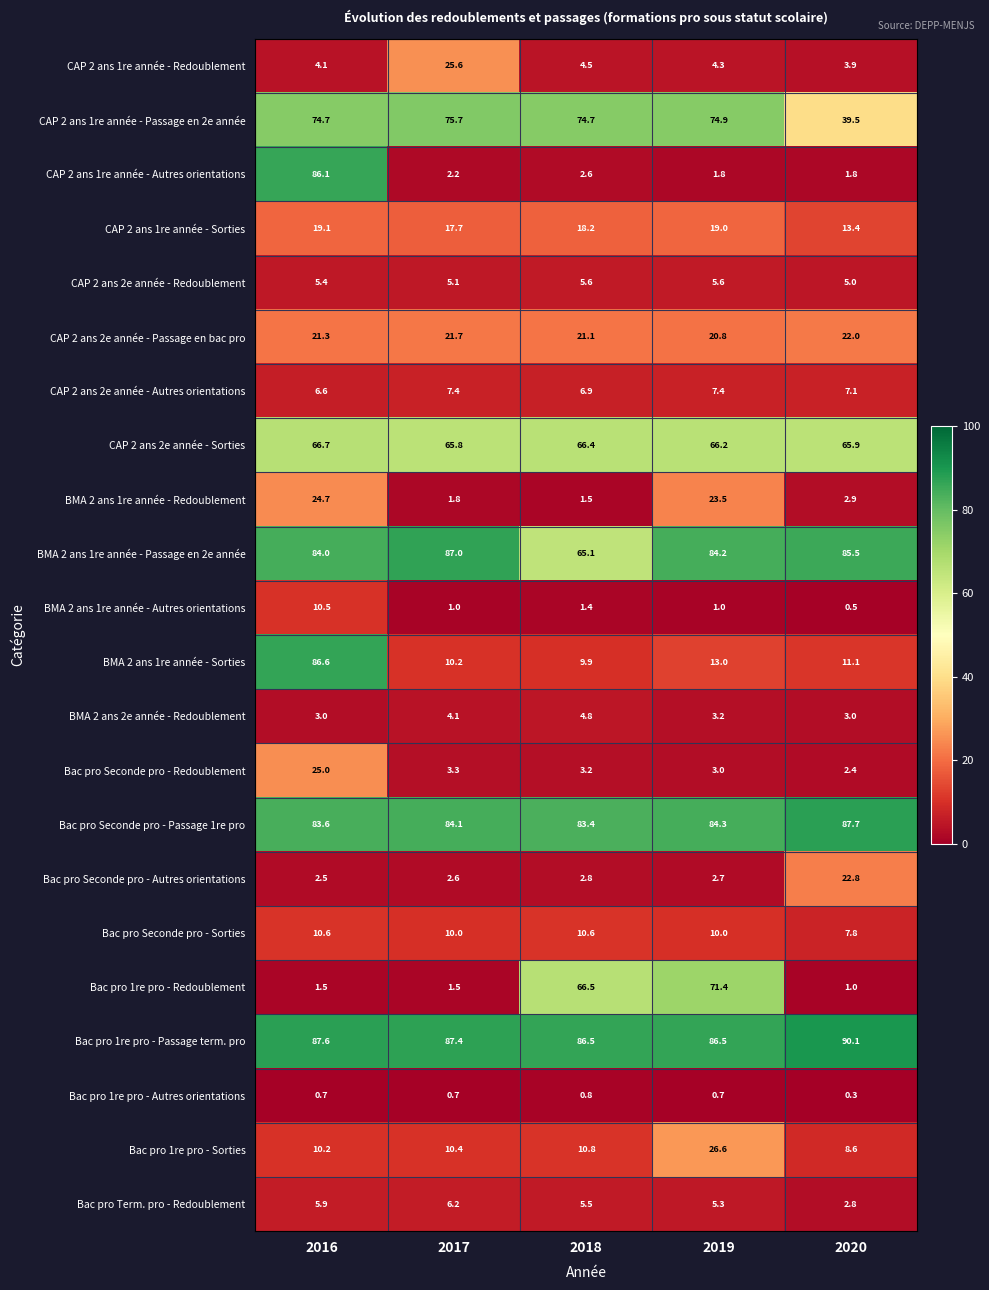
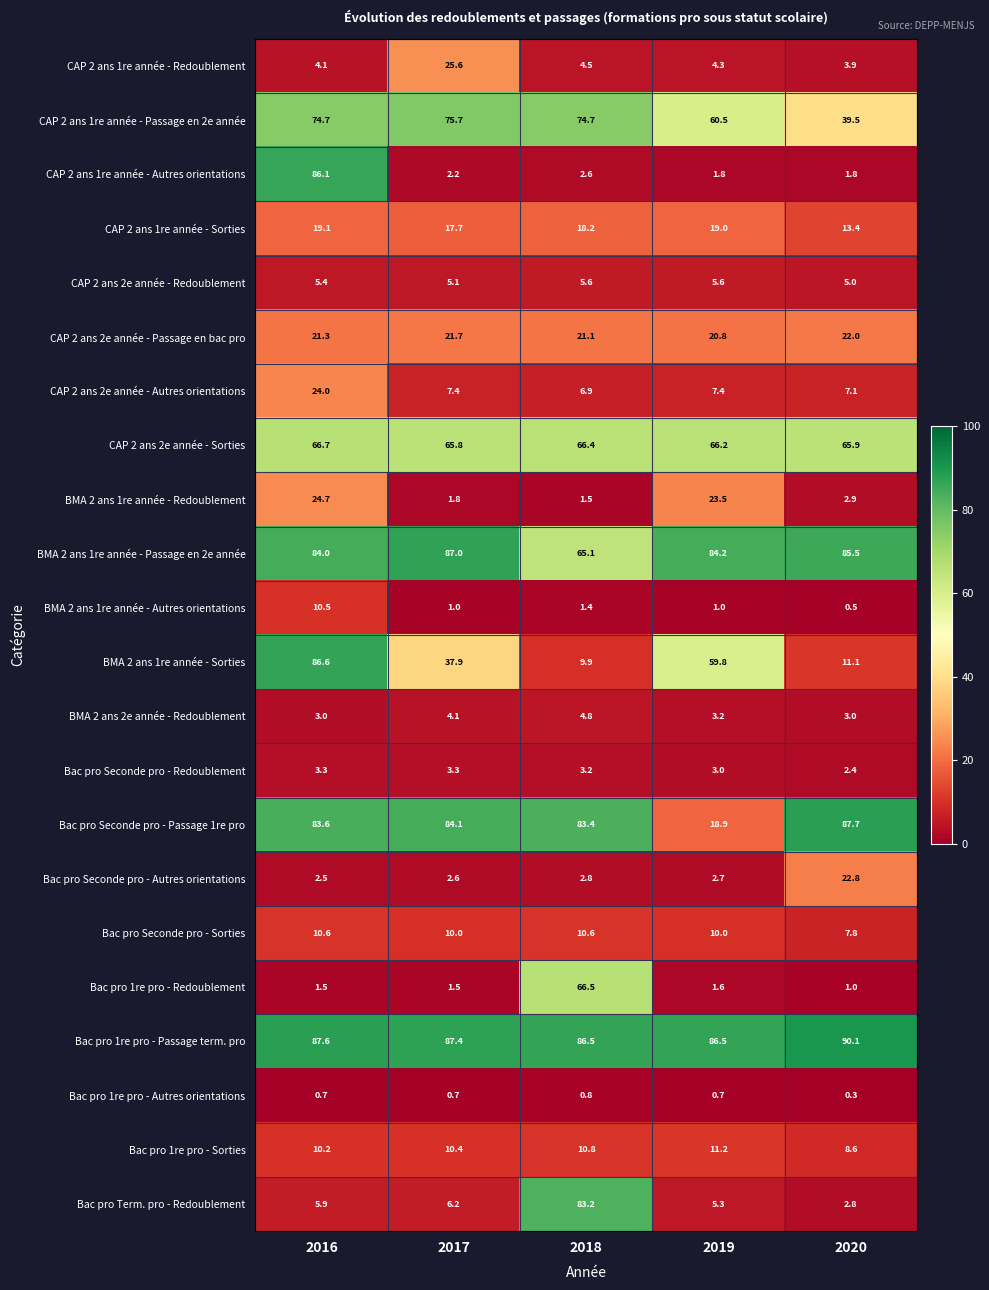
CAP 2 ans 1re année - Passage en 2e année, 2019: 74.9 -> 60.5
CAP 2 ans 2e année - Autres orientations, 2016: 6.6 -> 24.0
BMA 2 ans 1re année - Sorties, 2017: 10.2 -> 37.9
BMA 2 ans 1re année - Sorties, 2019: 13.0 -> 59.8
Bac pro Seconde pro - Redoublement, 2016: 25.0 -> 3.3
Bac pro Seconde pro - Passage 1re pro, 2019: 84.3 -> 18.9
Bac pro 1re pro - Redoublement, 2019: 71.4 -> 1.6
Bac pro 1re pro - Sorties, 2019: 26.6 -> 11.2
Bac pro Term. pro - Redoublement, 2018: 5.5 -> 83.2
